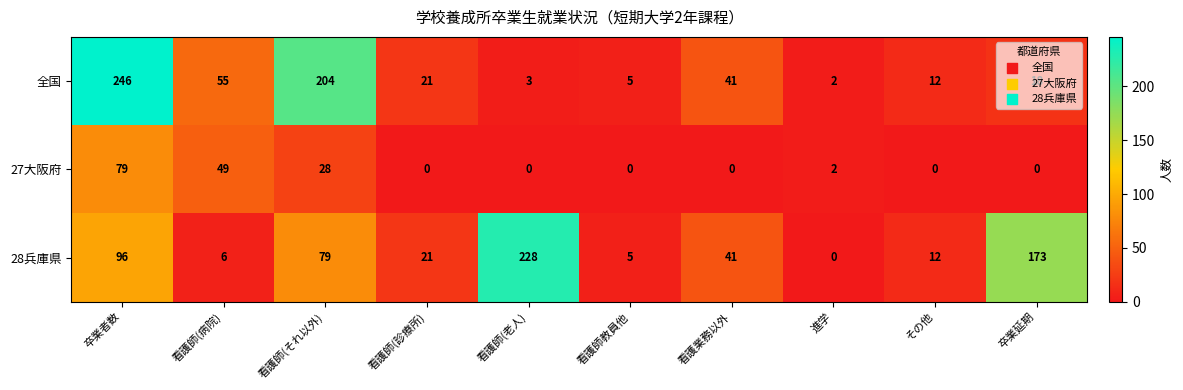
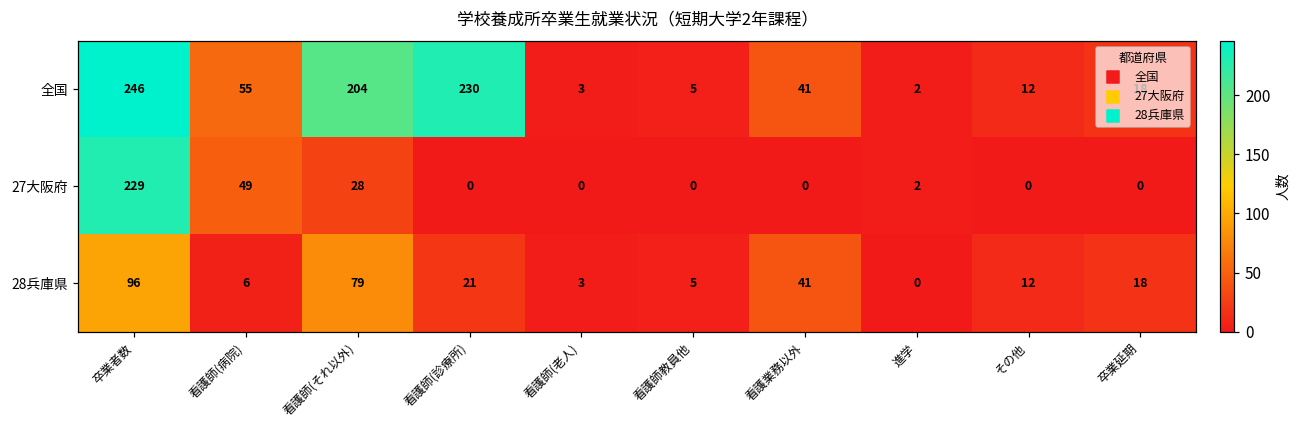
全国, 看護師(診療所): 21 -> 230
27大阪府, 卒業者数: 79 -> 229
28兵庫県, 看護師(老人): 228 -> 3
28兵庫県, 卒業延期: 173 -> 18
